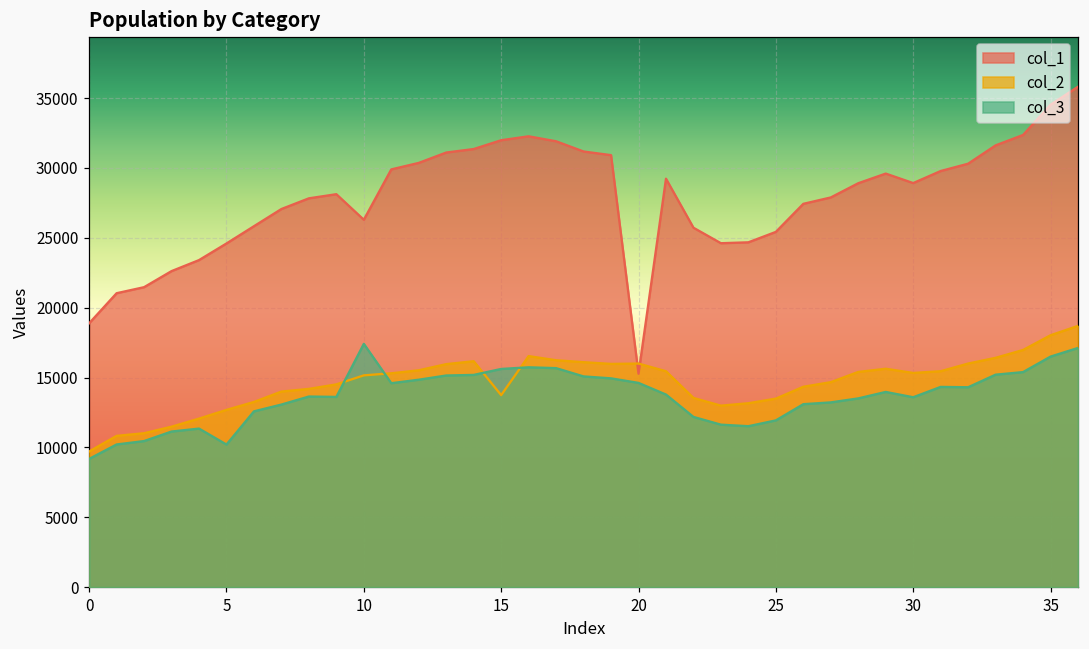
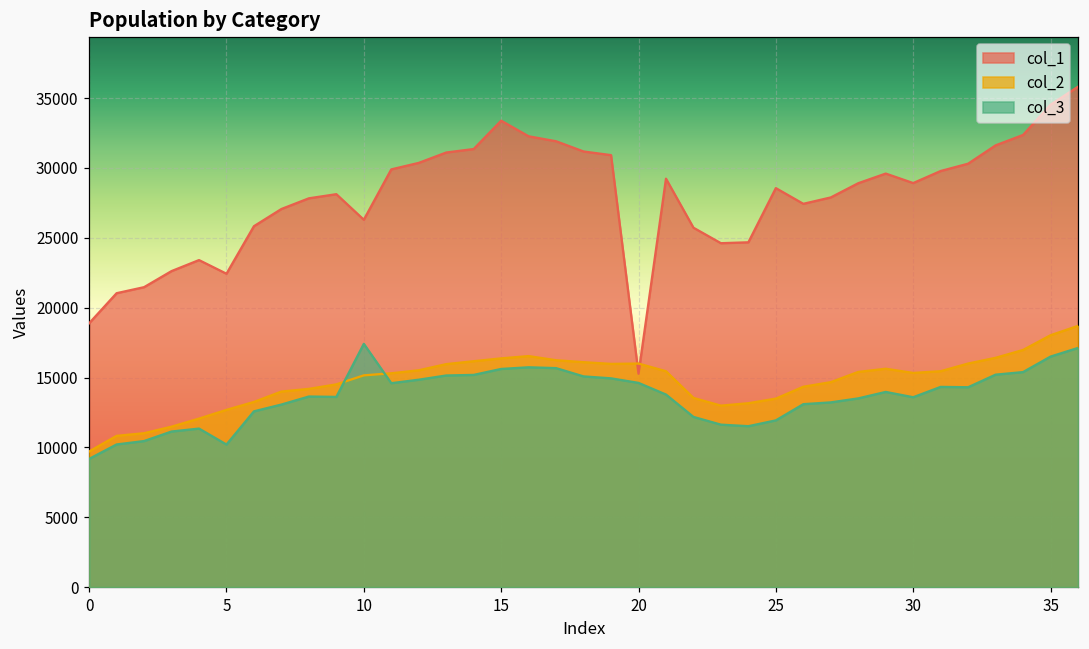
col_1, 5: 24600 -> 22400
col_1, 15: 32000 -> 33400
col_2, 15: 13700 -> 16400
col_1, 25: 25400 -> 28600
